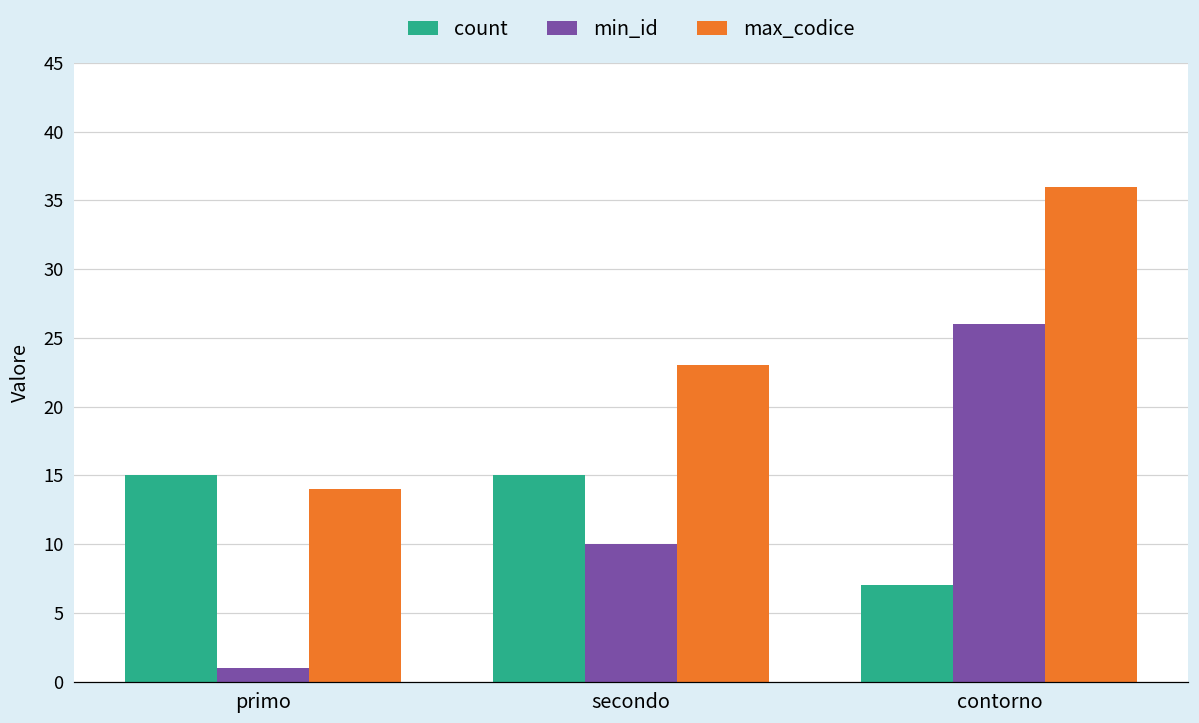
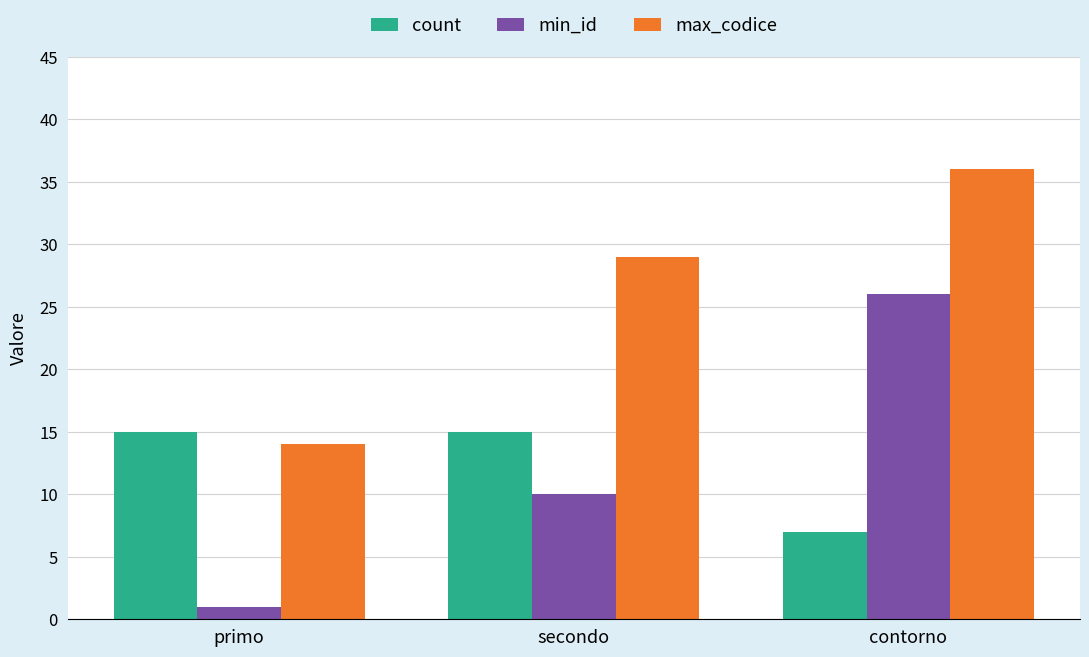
max_codice, secondo: 23 -> 29
